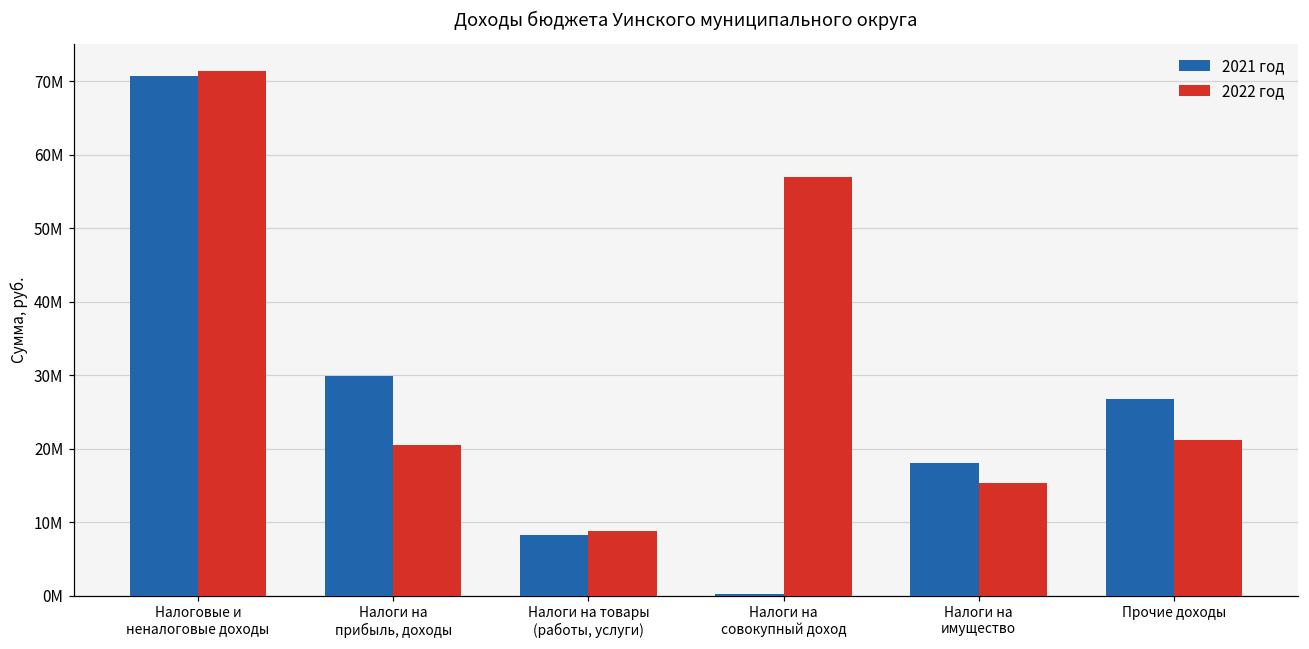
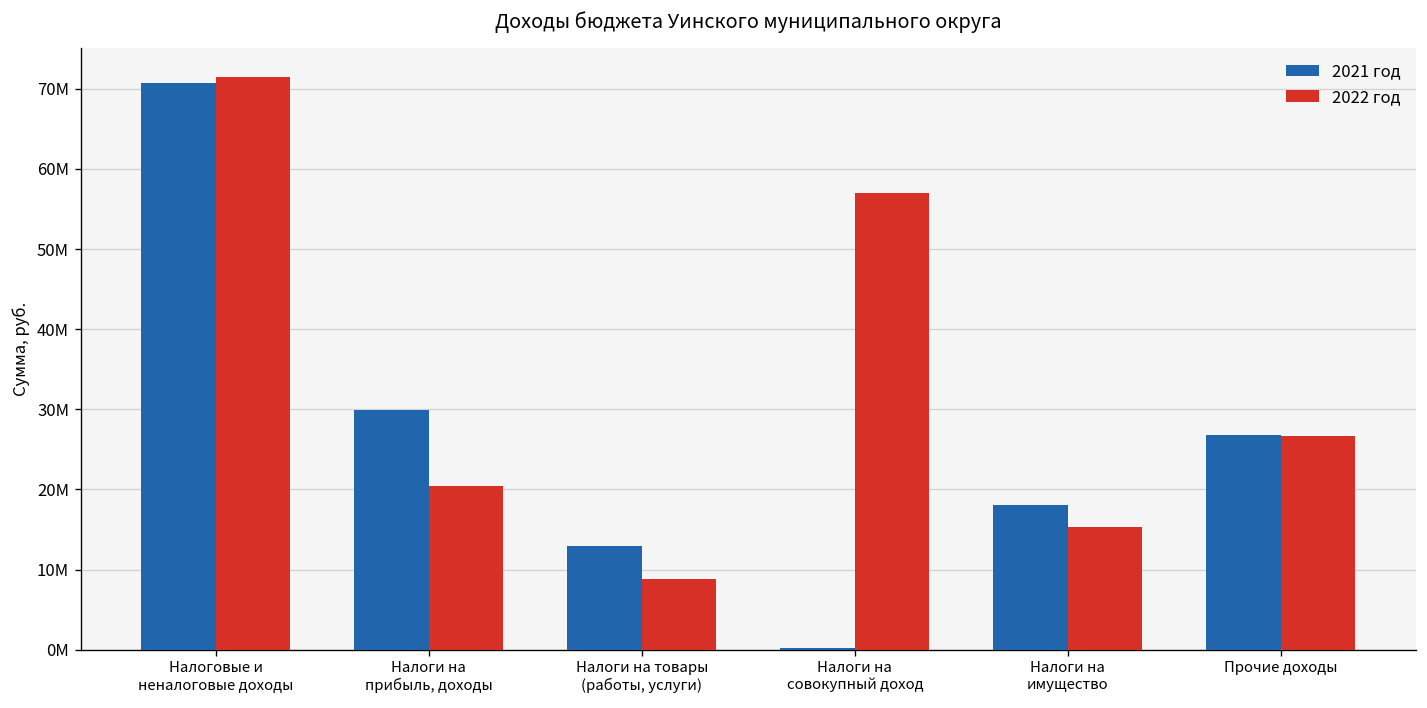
2021 год, Налоги на товары (работы, услуги): 8000000 -> 13000000
2022 год, Прочие доходы: 21000000 -> 27000000
